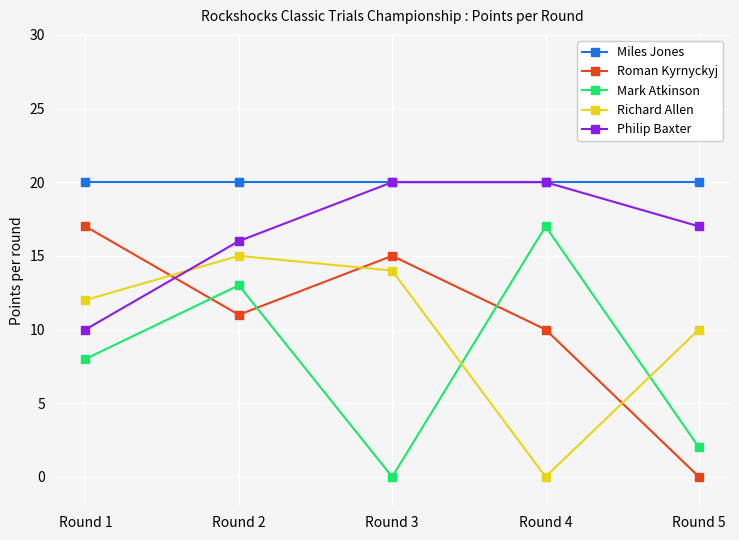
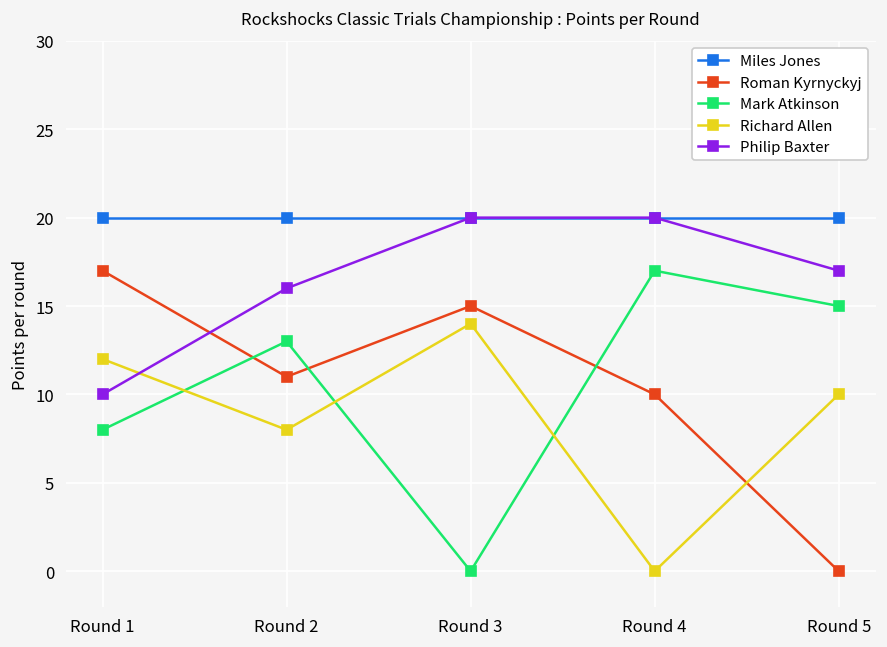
Richard Allen, Round 2: 15 -> 8
Mark Atkinson, Round 5: 2 -> 15
